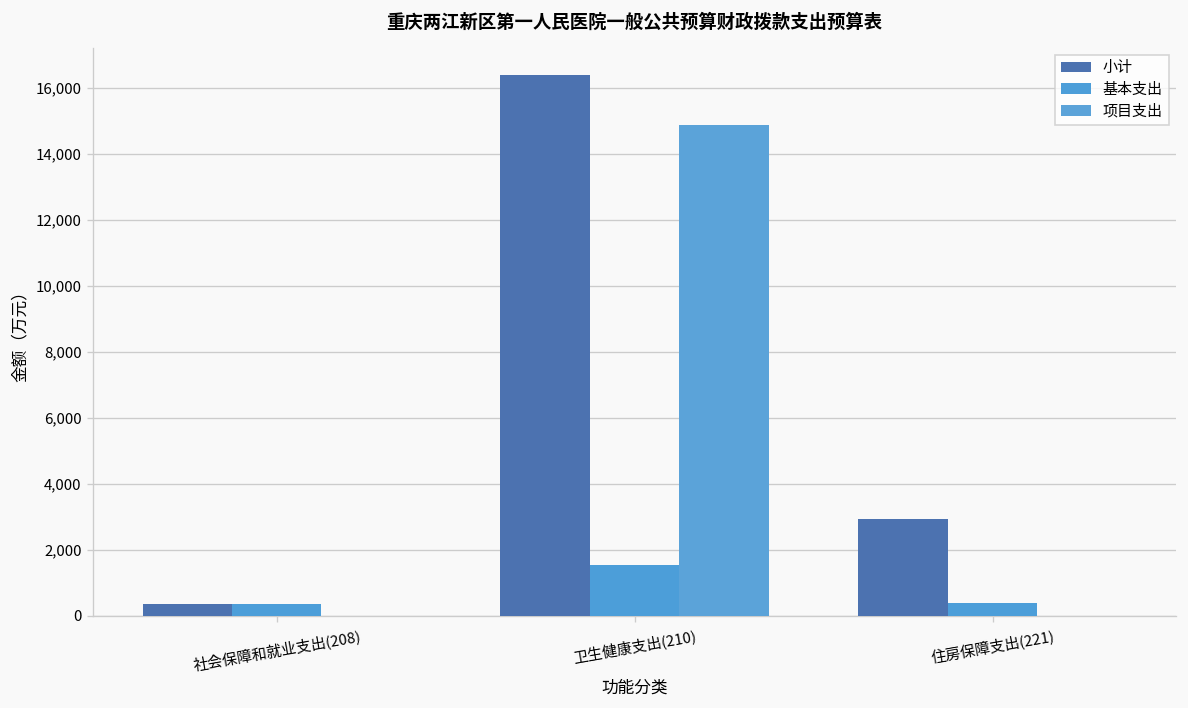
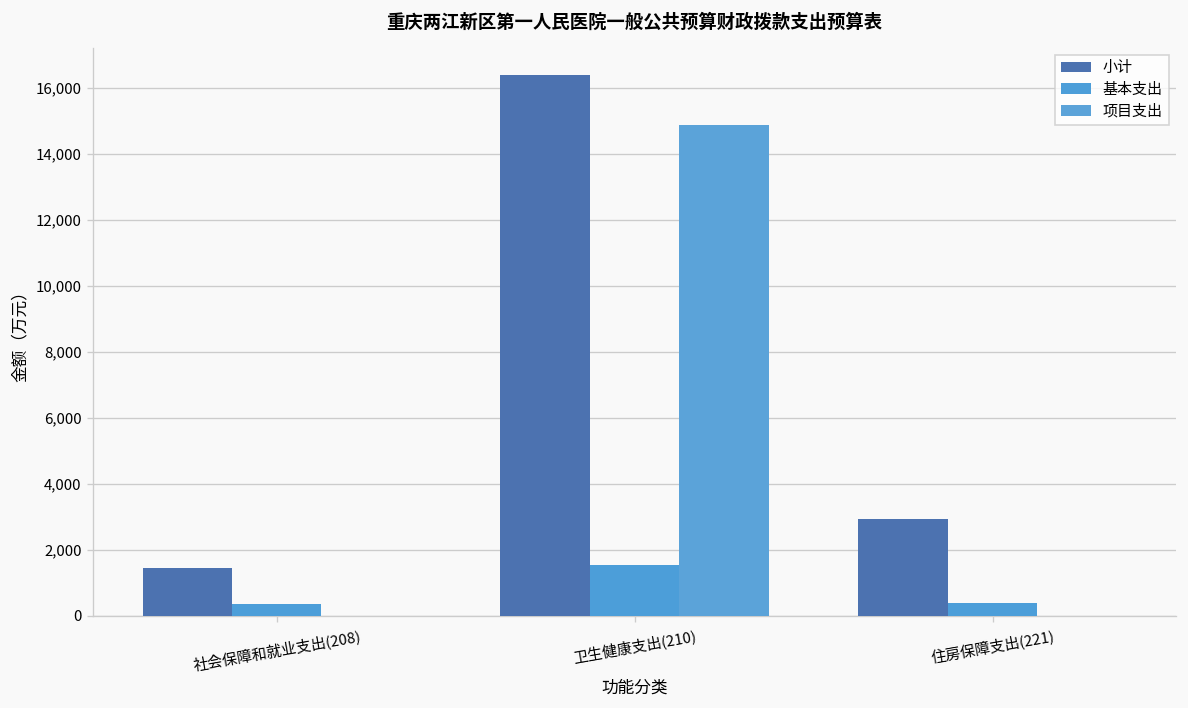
小计, 社会保障和就业支出(208): 400 -> 1,400
